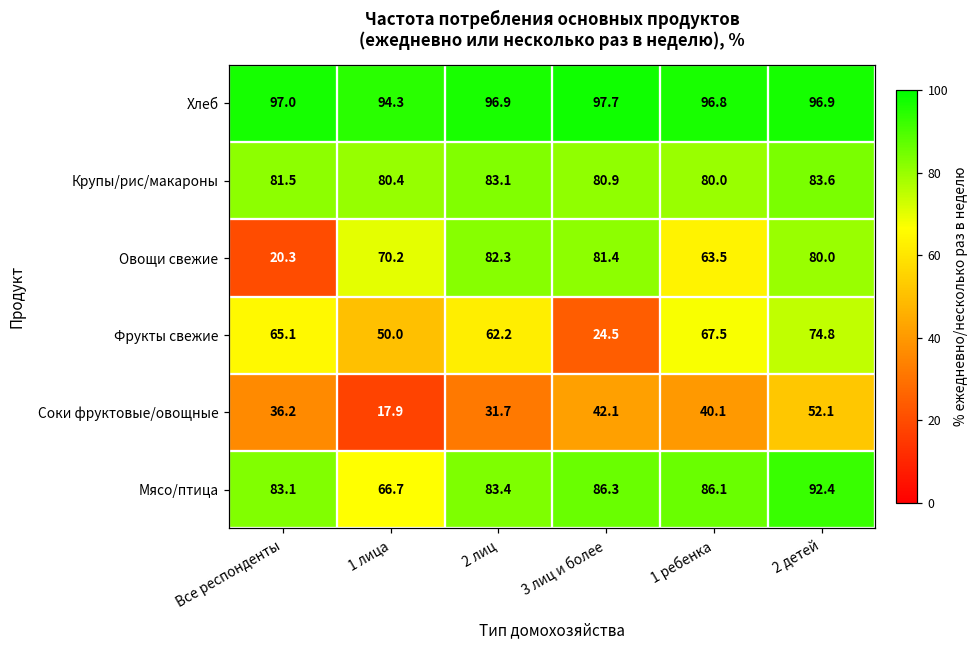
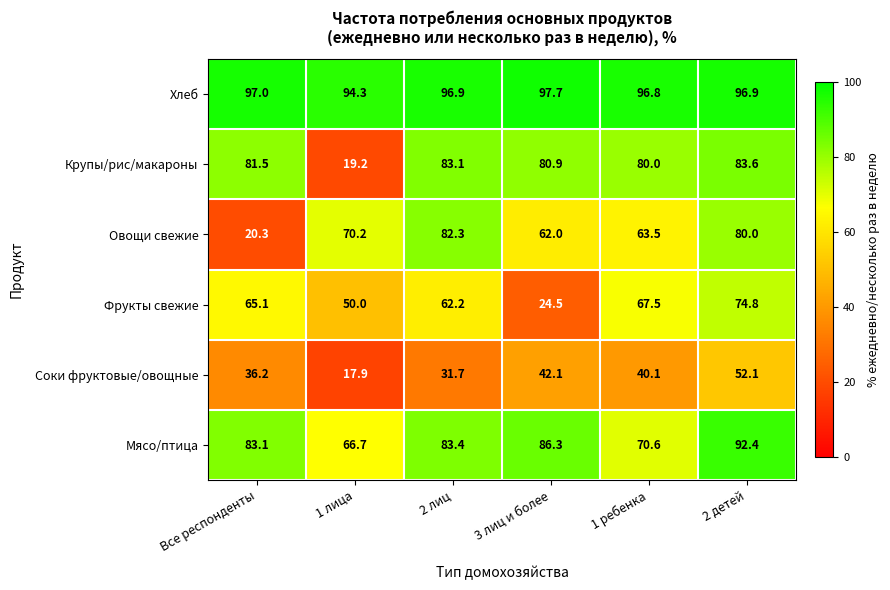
Крупы/рис/макароны, 1 лица: 80.4 -> 19.2
Овощи свежие, 3 лиц и более: 81.4 -> 62.0
Мясо/птица, 1 ребенка: 86.1 -> 70.6
